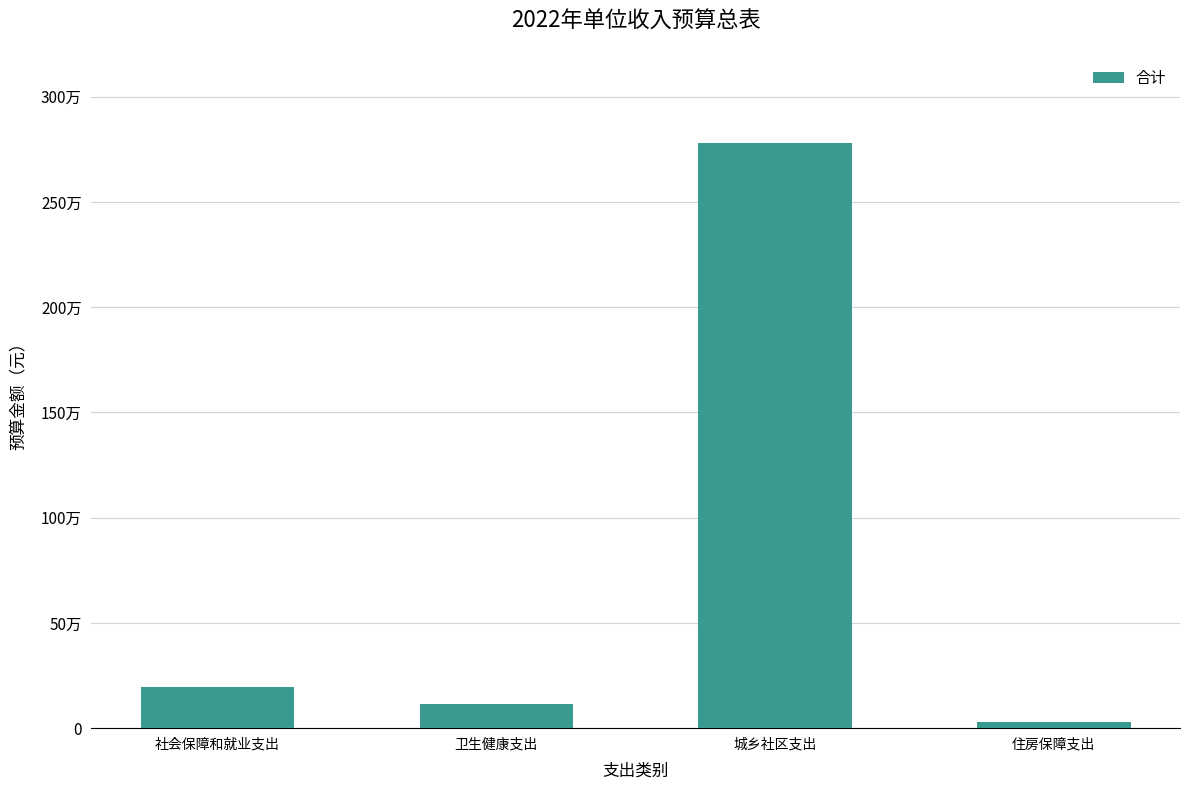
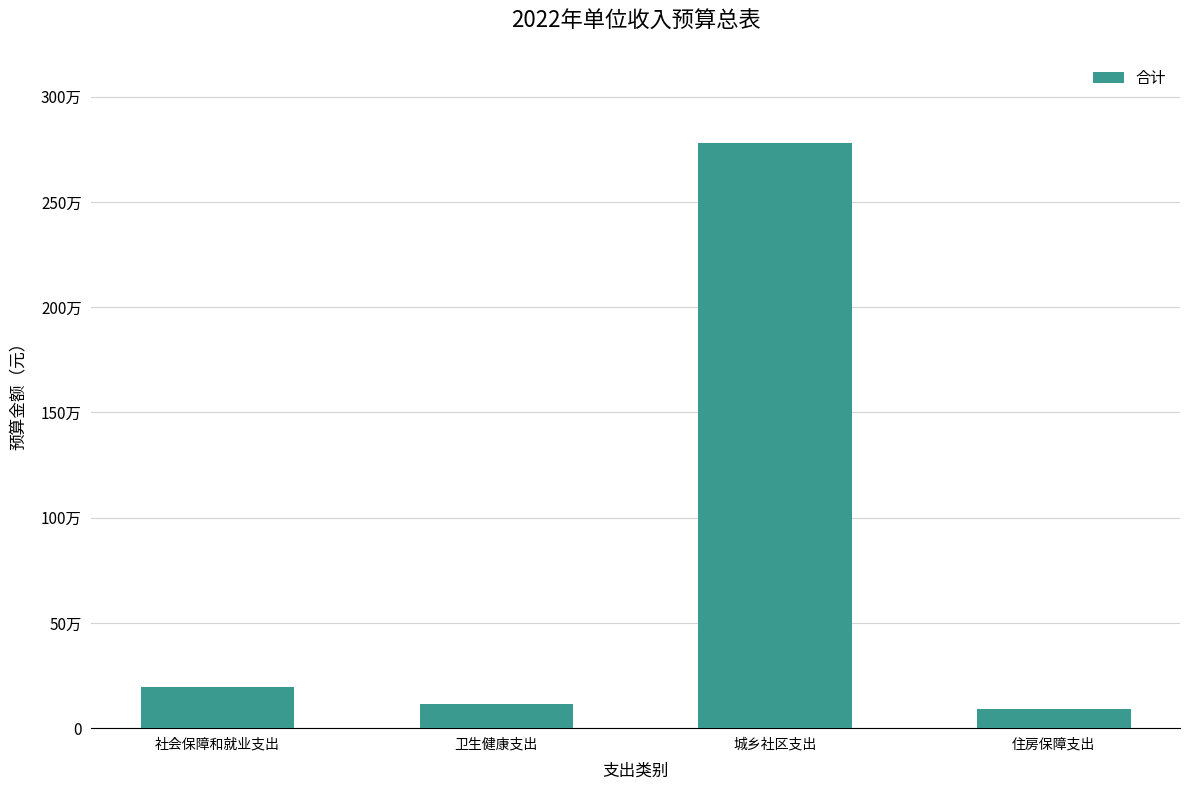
住房保障支出: 3万 -> 9万
